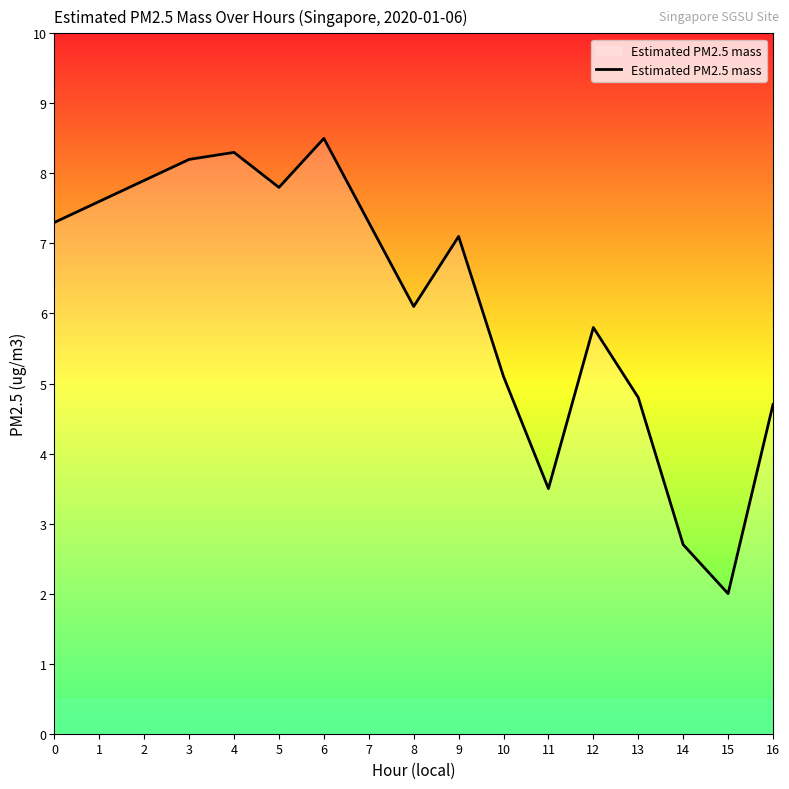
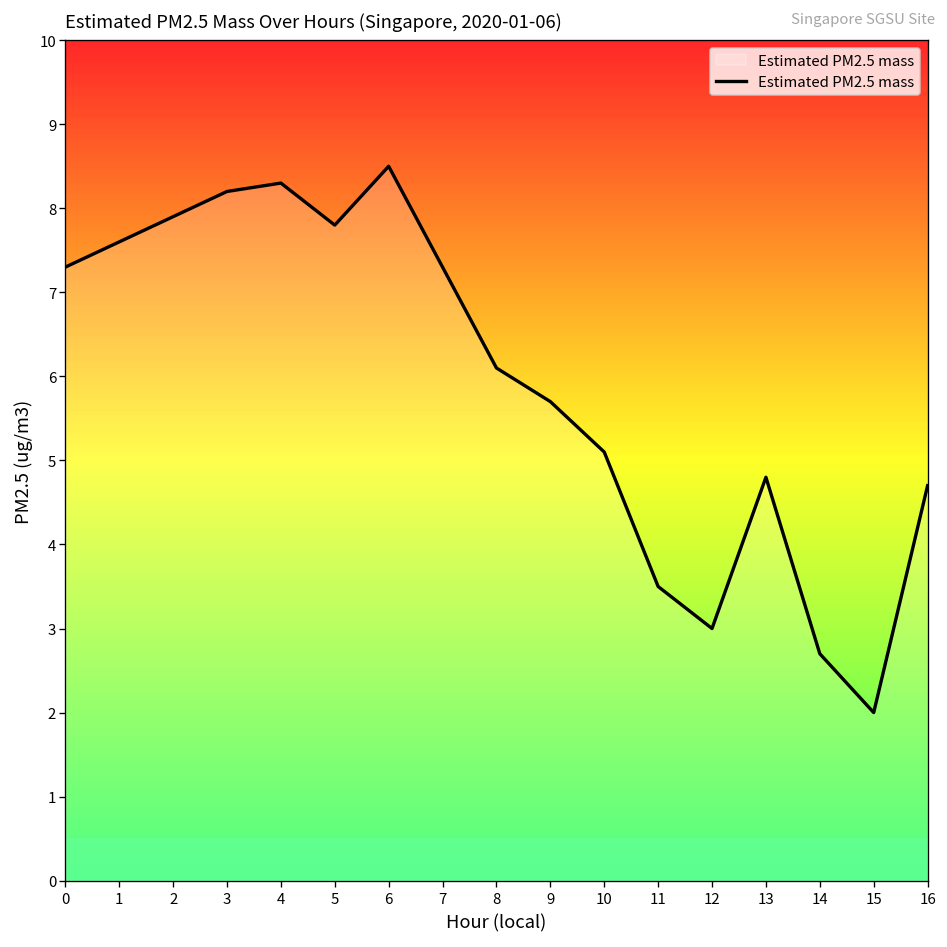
9: 7.1 -> 5.7
12: 5.8 -> 3.0
